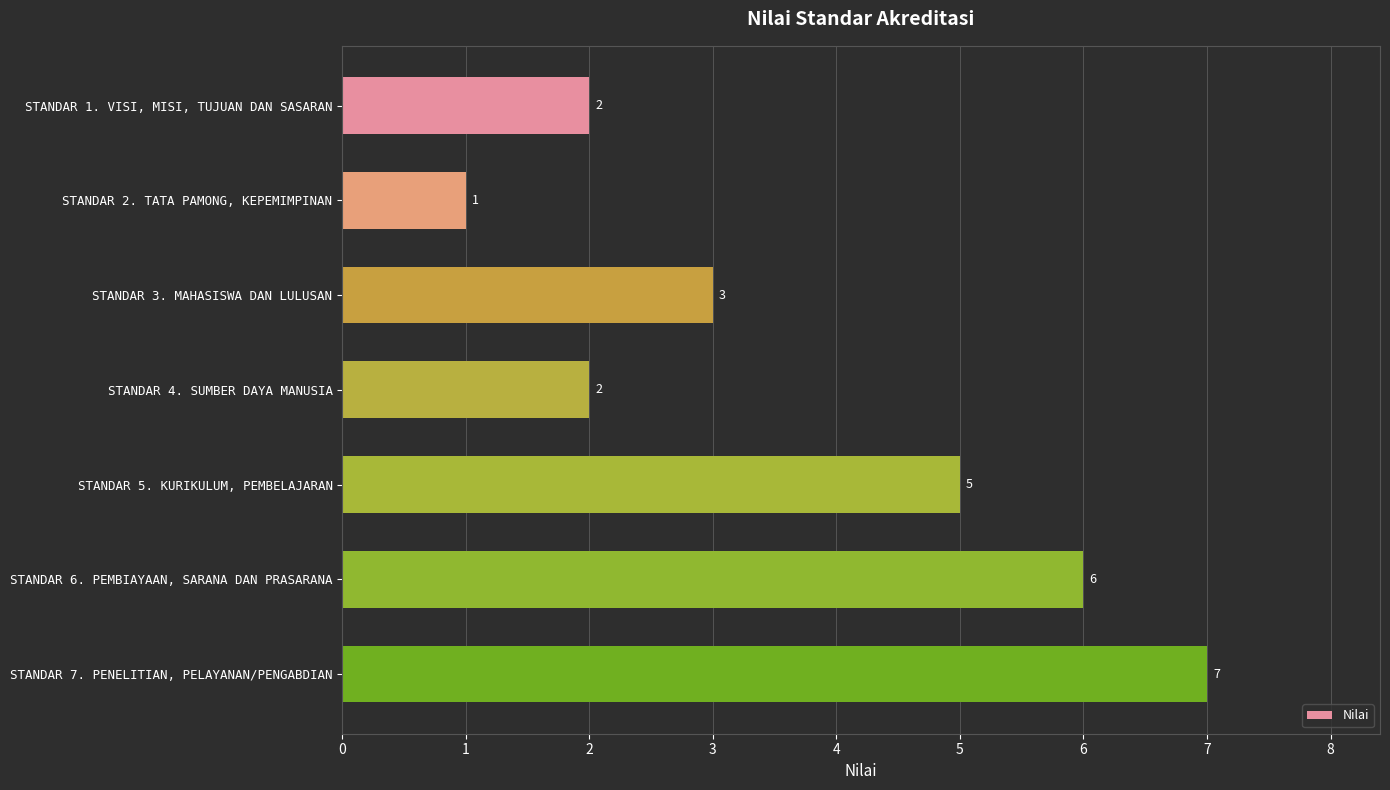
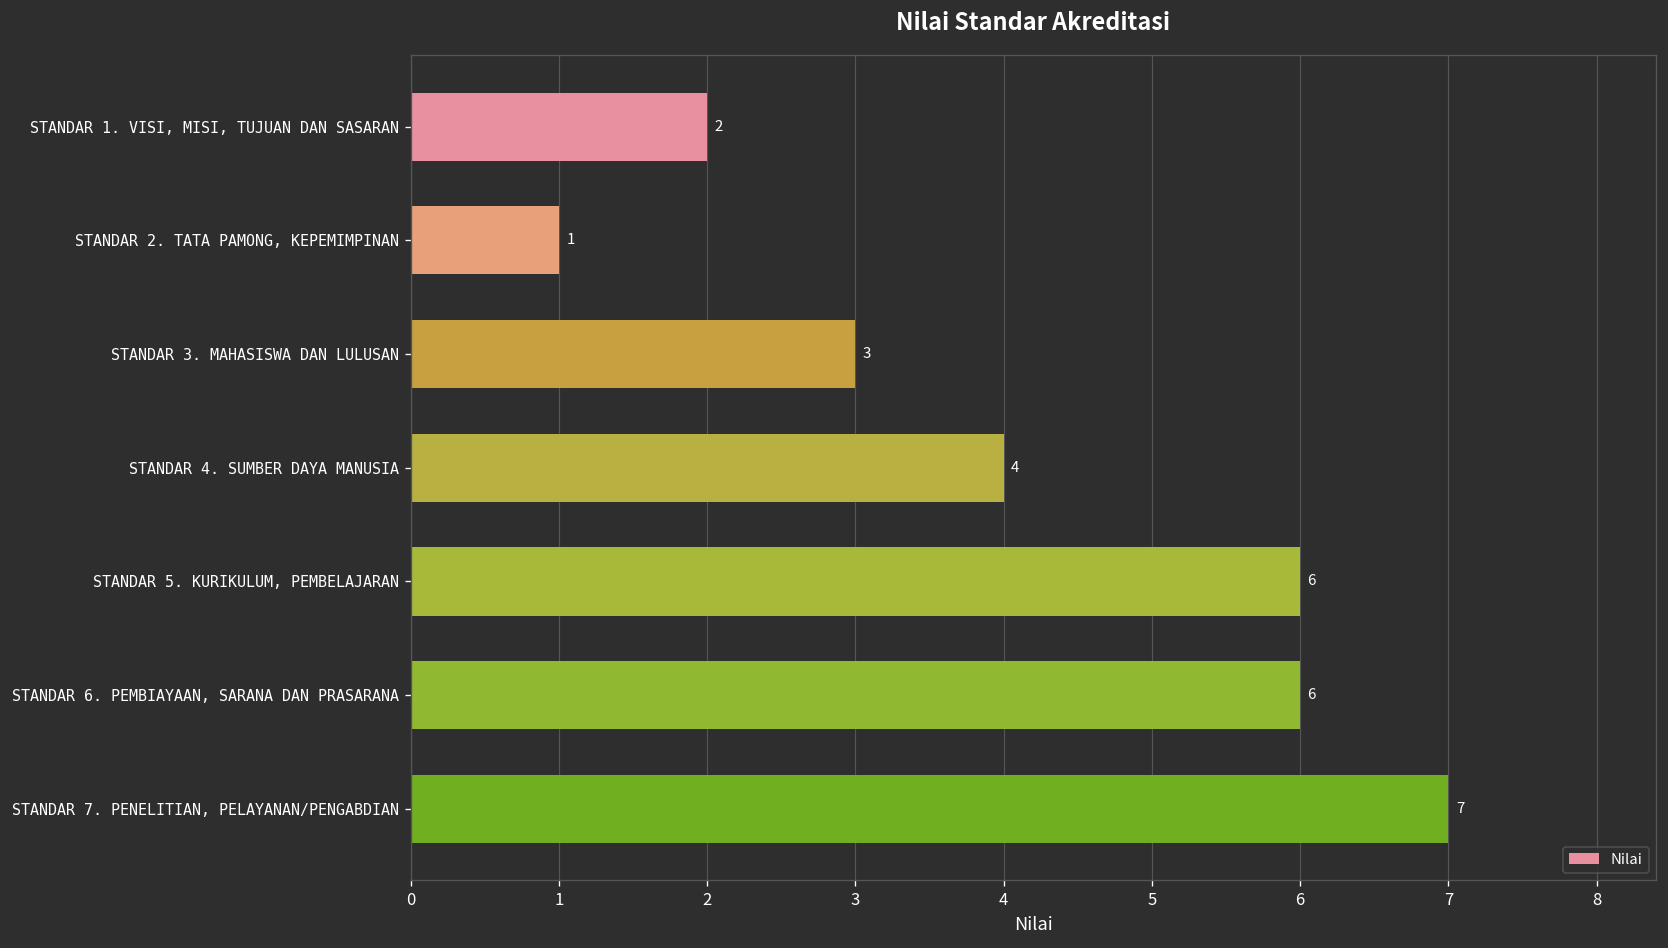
STANDAR 4. SUMBER DAYA MANUSIA: 2 -> 4
STANDAR 5. KURIKULUM, PEMBELAJARAN: 5 -> 6
